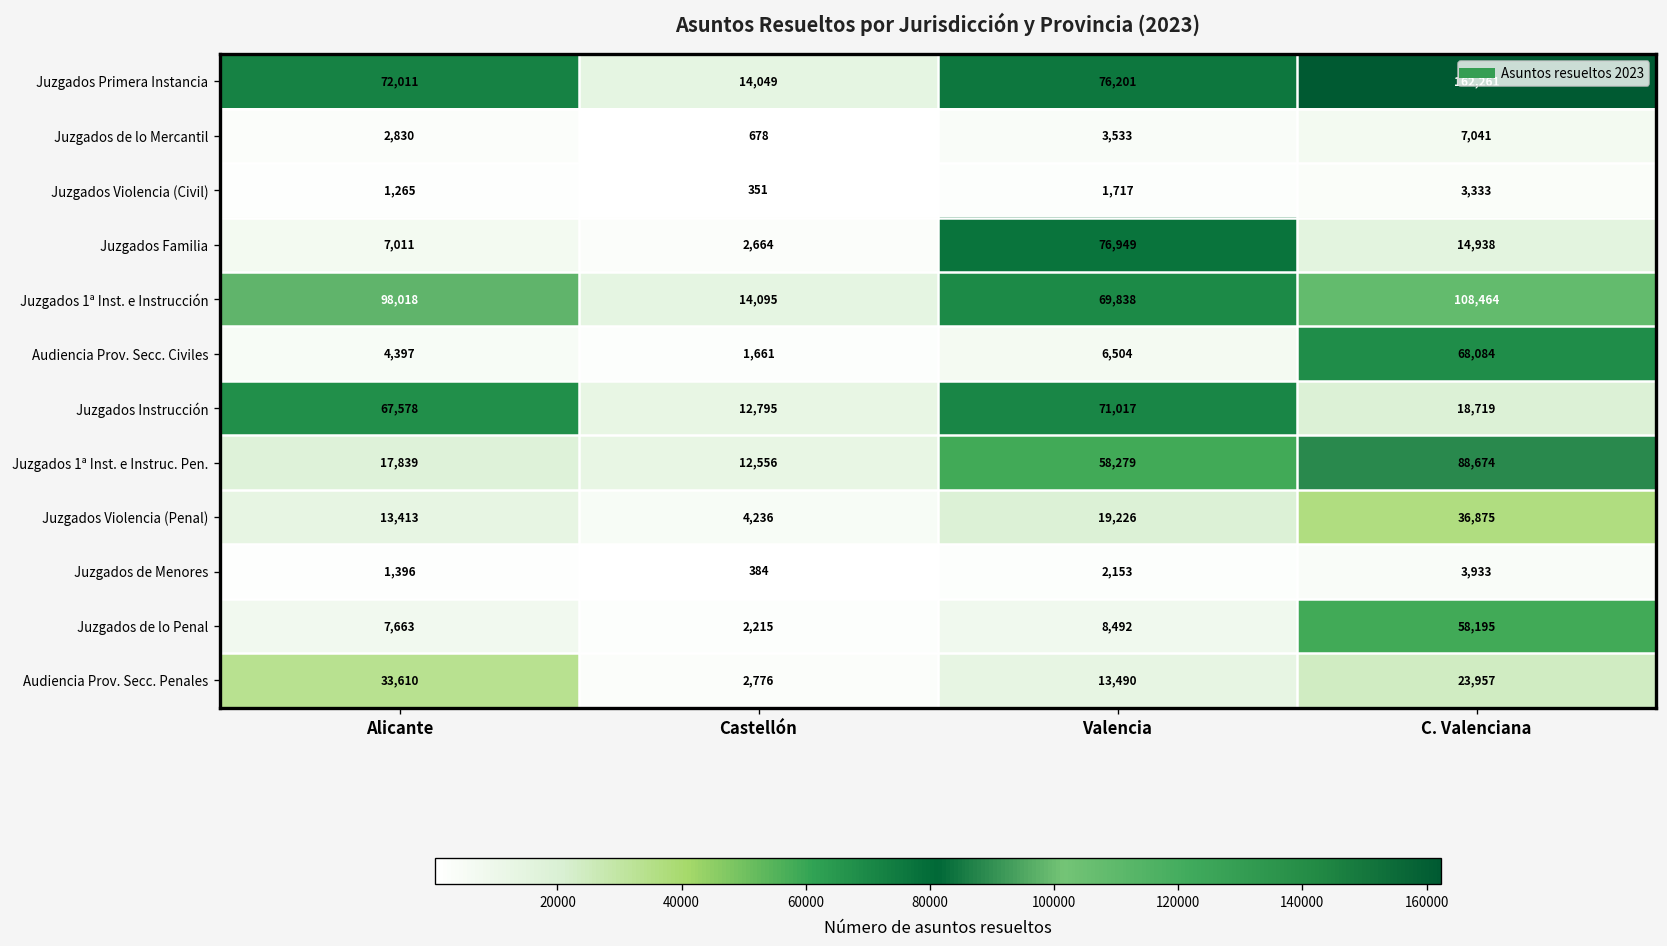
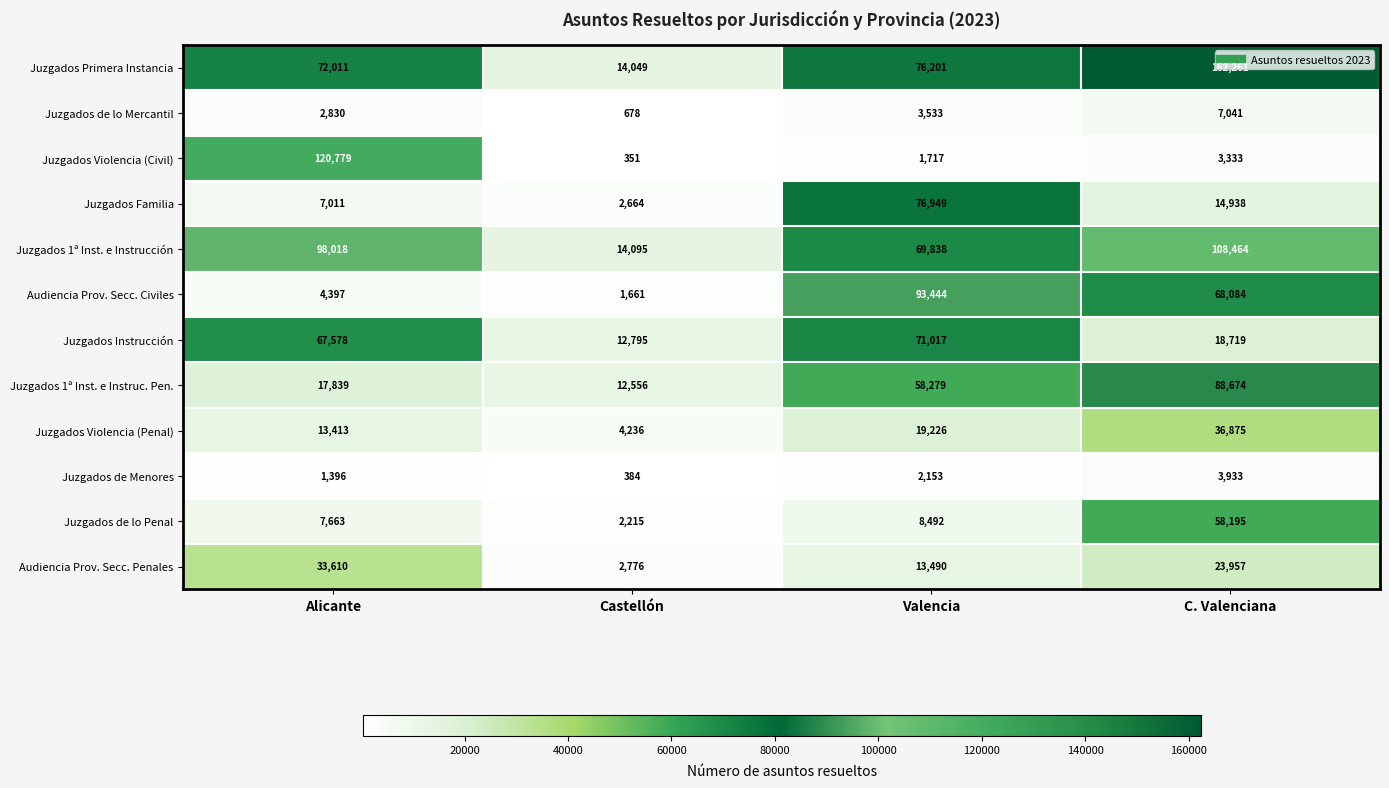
Juzgados Violencia (Civil), Alicante: 1,265 -> 120,779
Audiencia Prov. Secc. Civiles, Valencia: 6,504 -> 93,444
